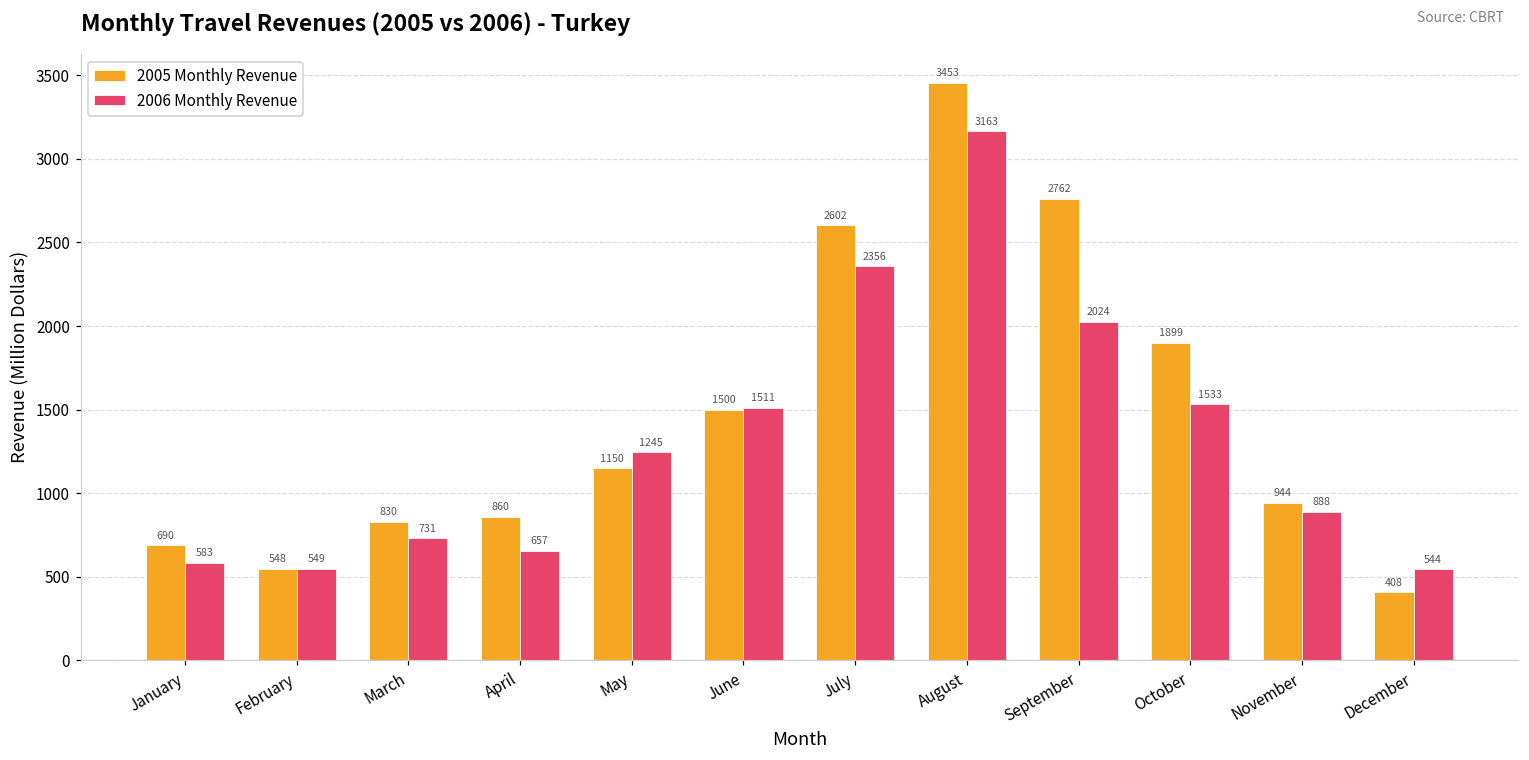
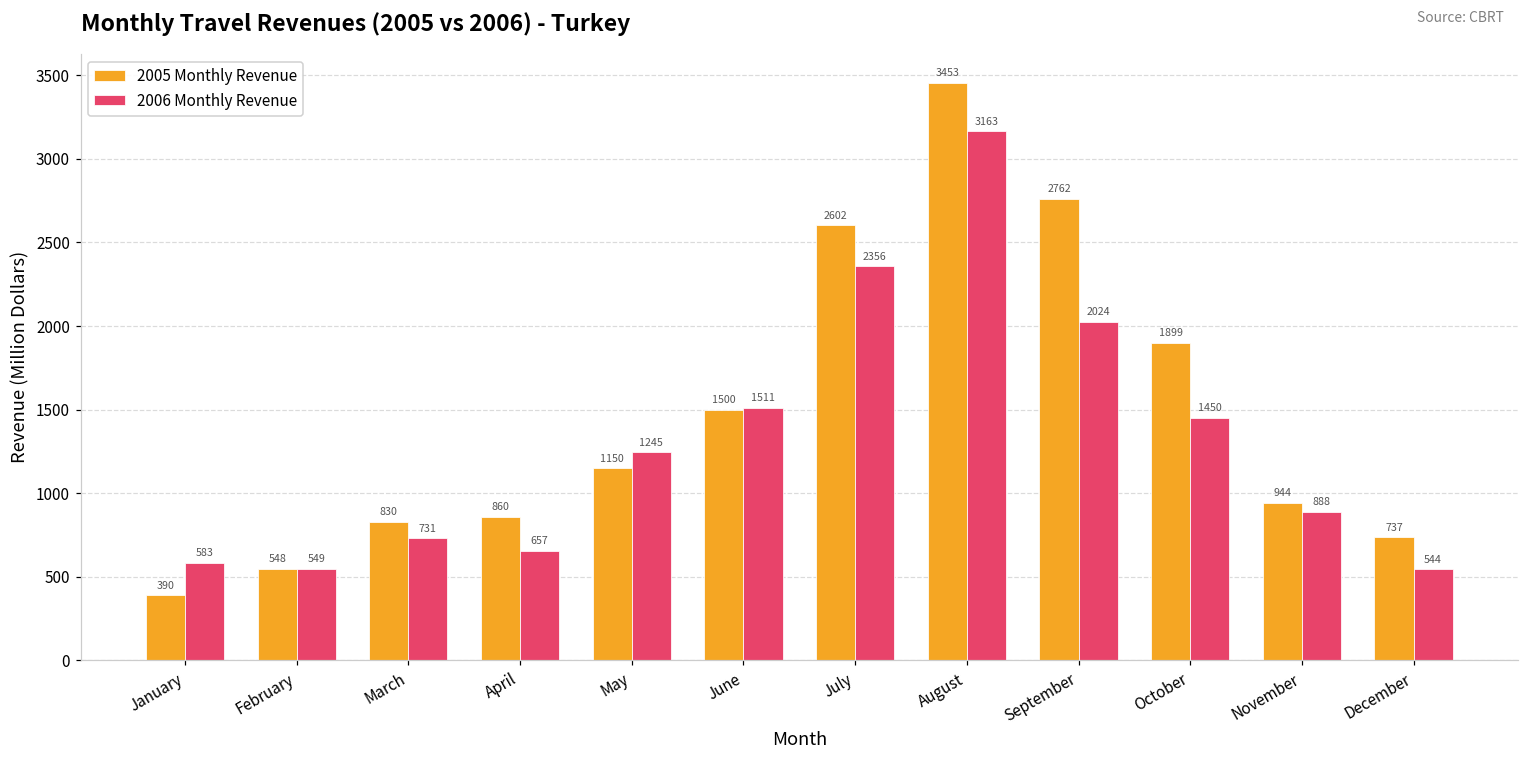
2005 Monthly Revenue, January: 690 -> 390
2006 Monthly Revenue, October: 1533 -> 1450
2005 Monthly Revenue, December: 408 -> 737
